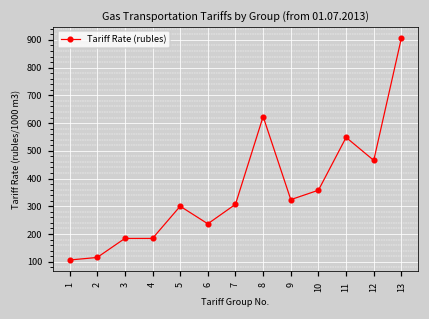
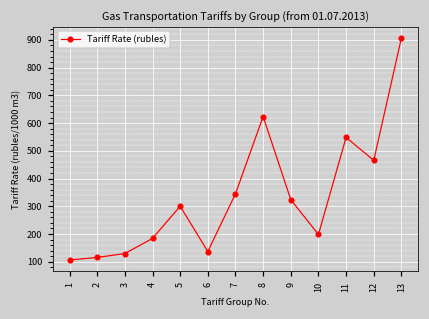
3: 180 -> 130
6: 240 -> 140
7: 310 -> 350
10: 360 -> 200
